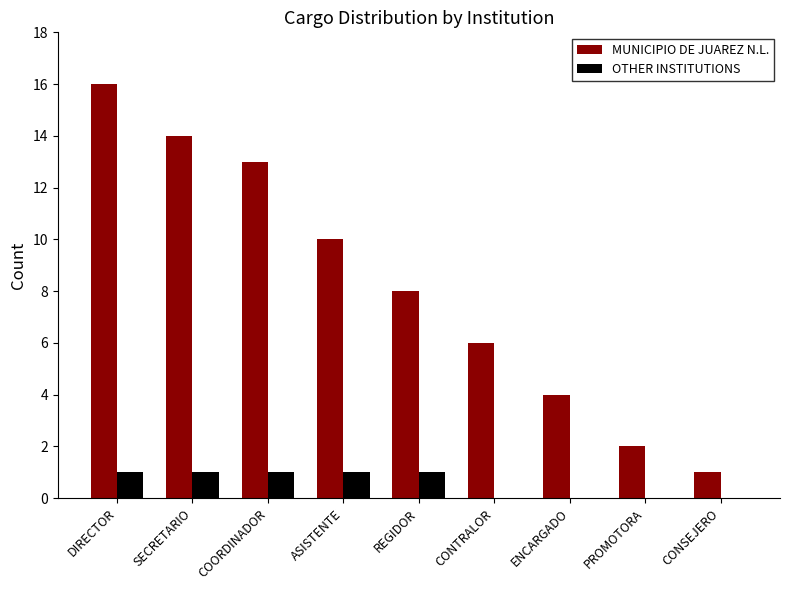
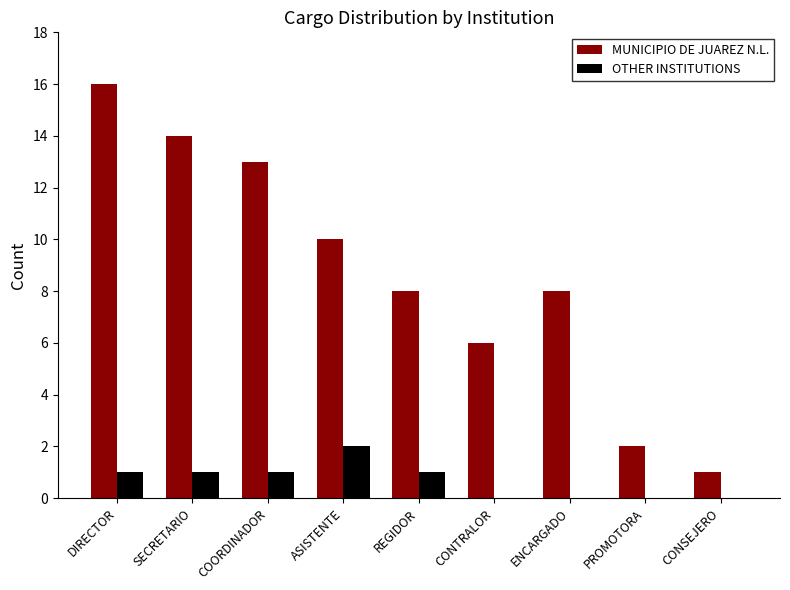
OTHER INSTITUTIONS, ASISTENTE: 1 -> 2
MUNICIPIO DE JUAREZ N.L., ENCARGADO: 4 -> 8
